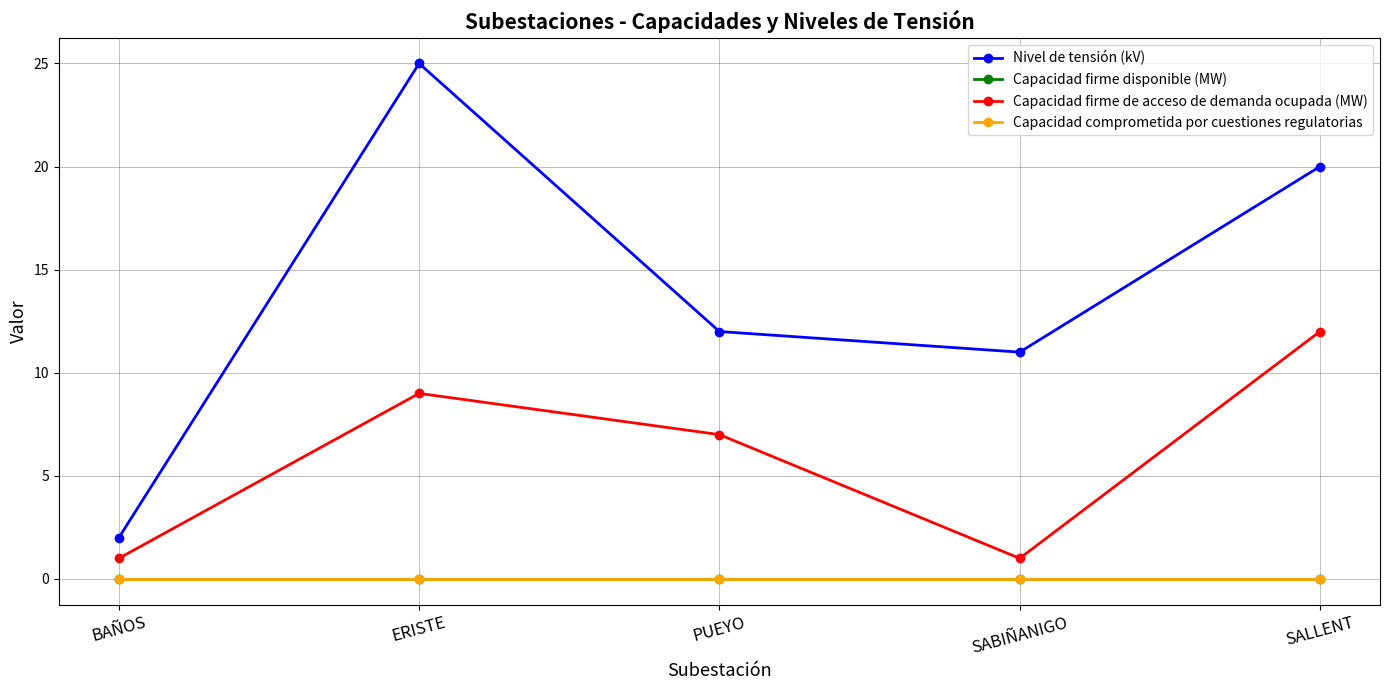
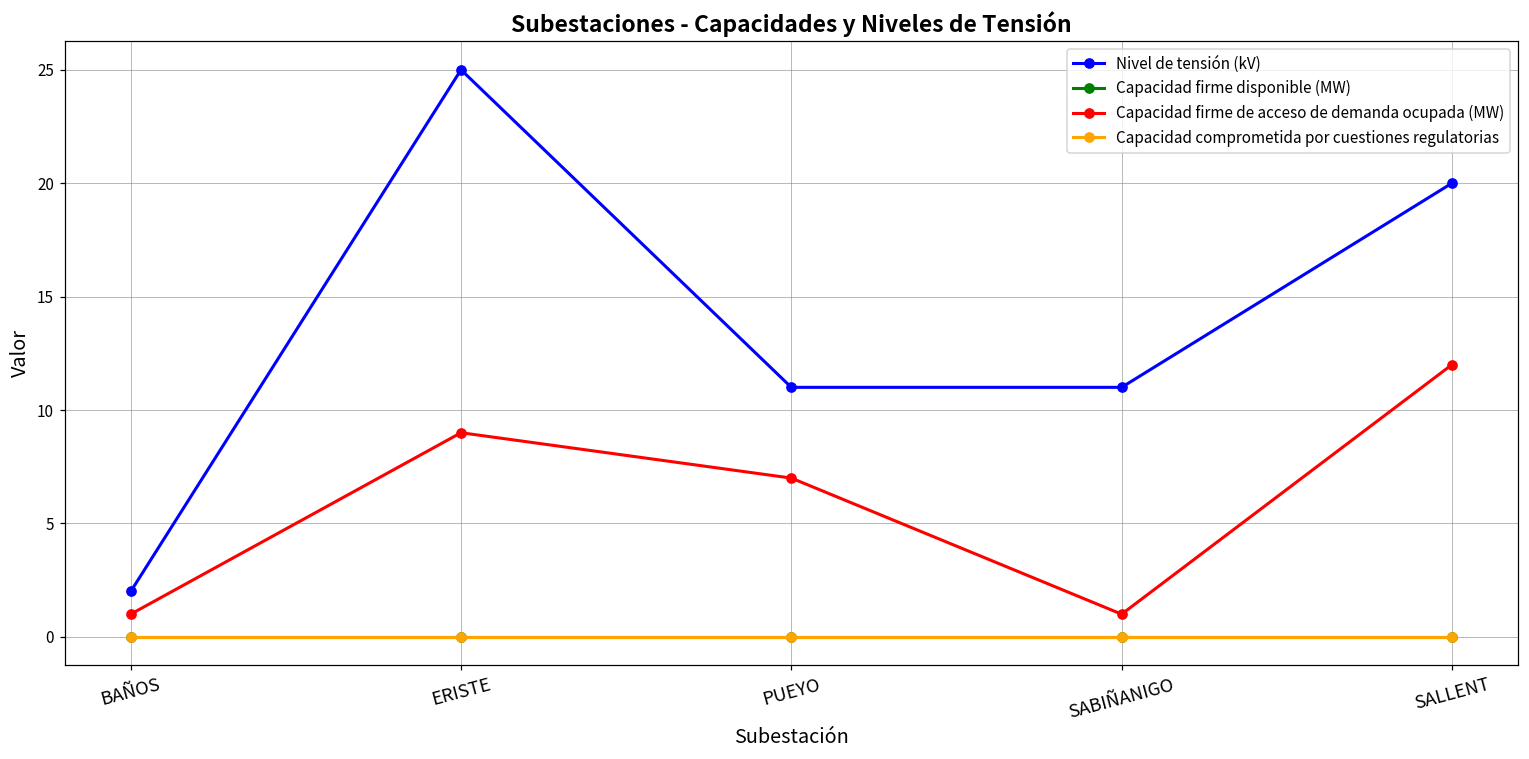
Nivel de tensión (kV), PUEYO: 12 -> 11
